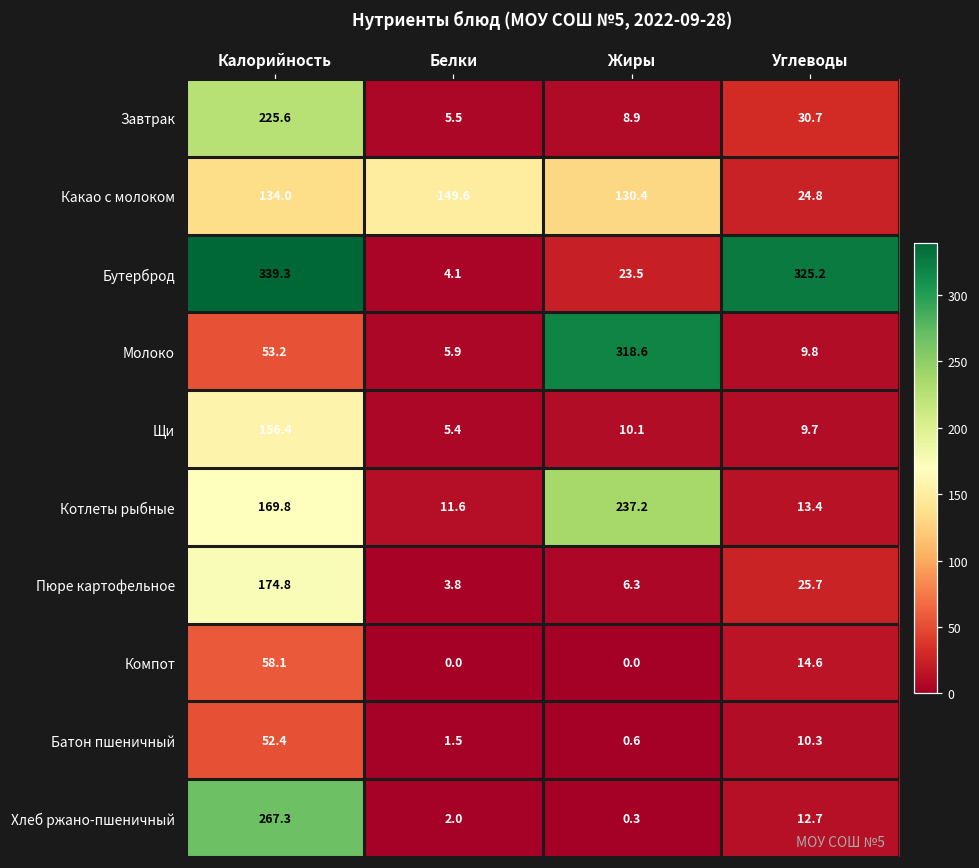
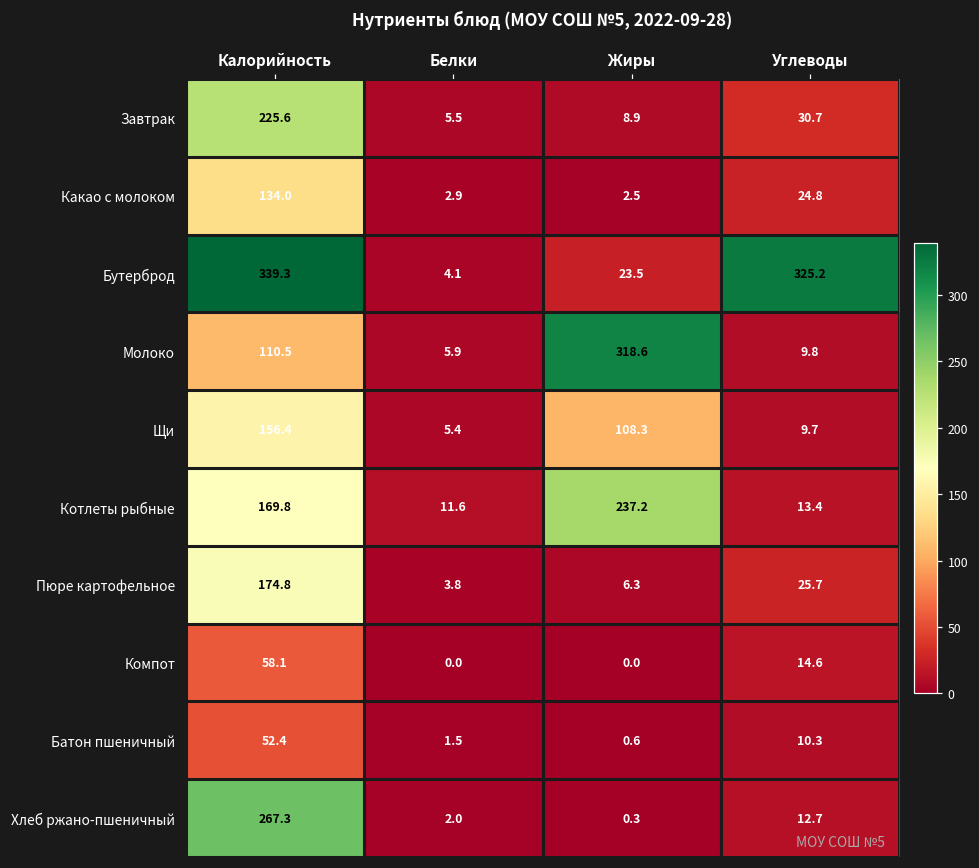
Какао с молоком, Белки: 149.6 -> 2.9
Какао с молоком, Жиры: 130.4 -> 2.5
Молоко, Калорийность: 53.2 -> 110.5
Щи, Жиры: 10.1 -> 108.3
